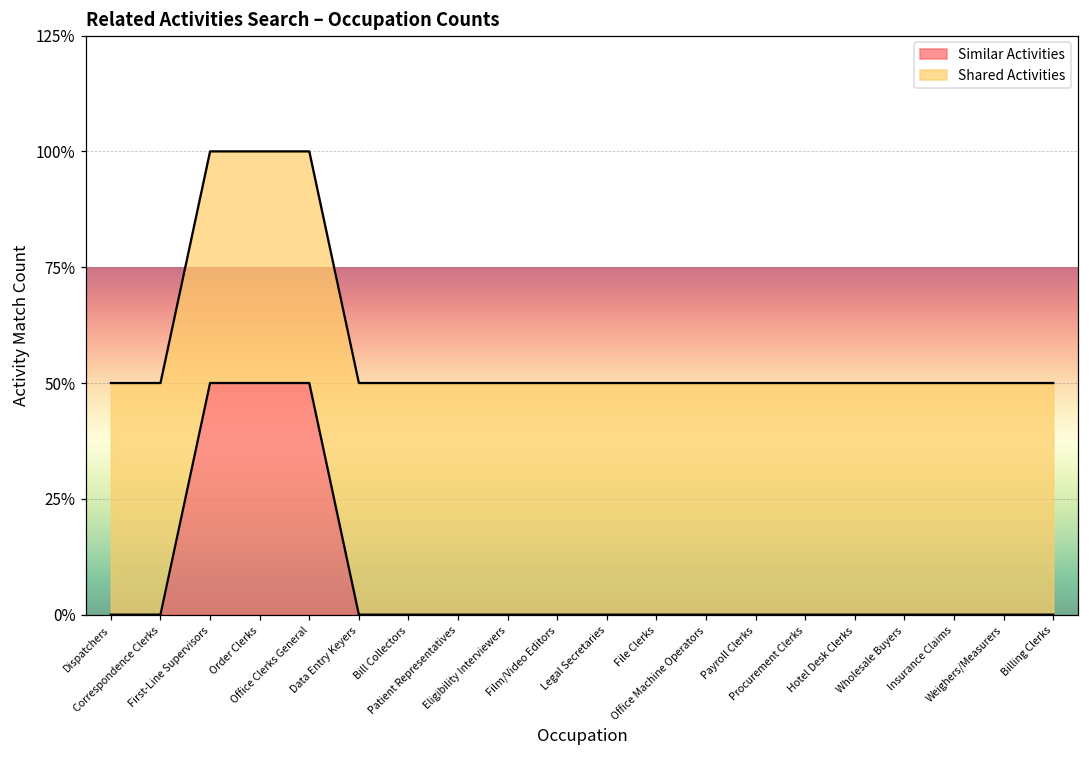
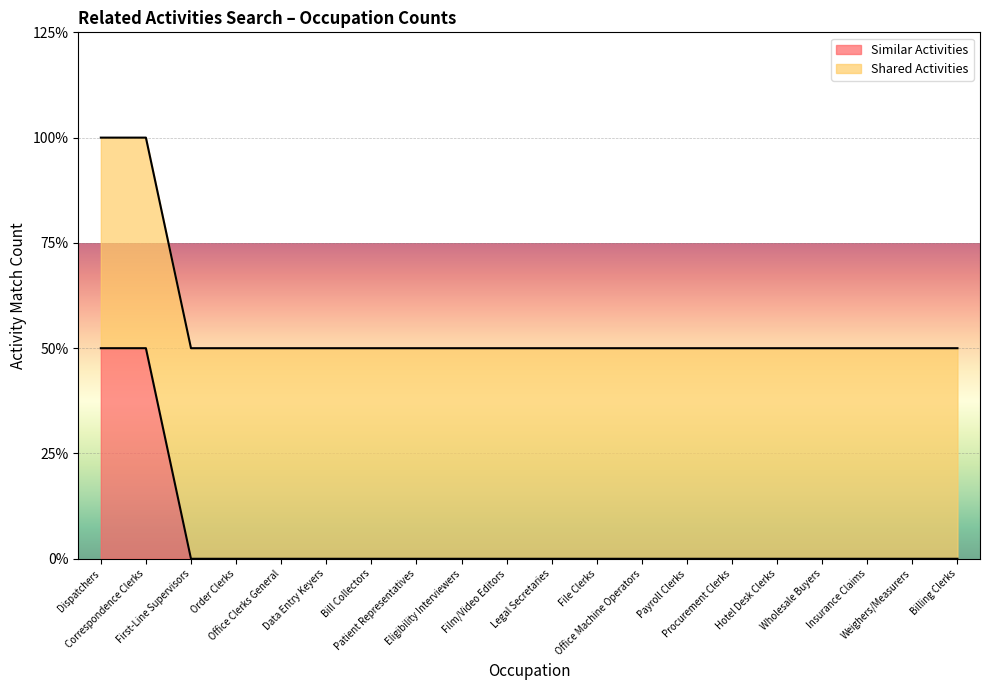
Similar Activities, Dispatchers: 0% -> 50%
Similar Activities, Correspondence Clerks: 0% -> 50%
Similar Activities, First-Line Supervisors: 50% -> 0%
Similar Activities, Order Clerks: 50% -> 0%
Similar Activities, Office Clerks General: 50% -> 0%
